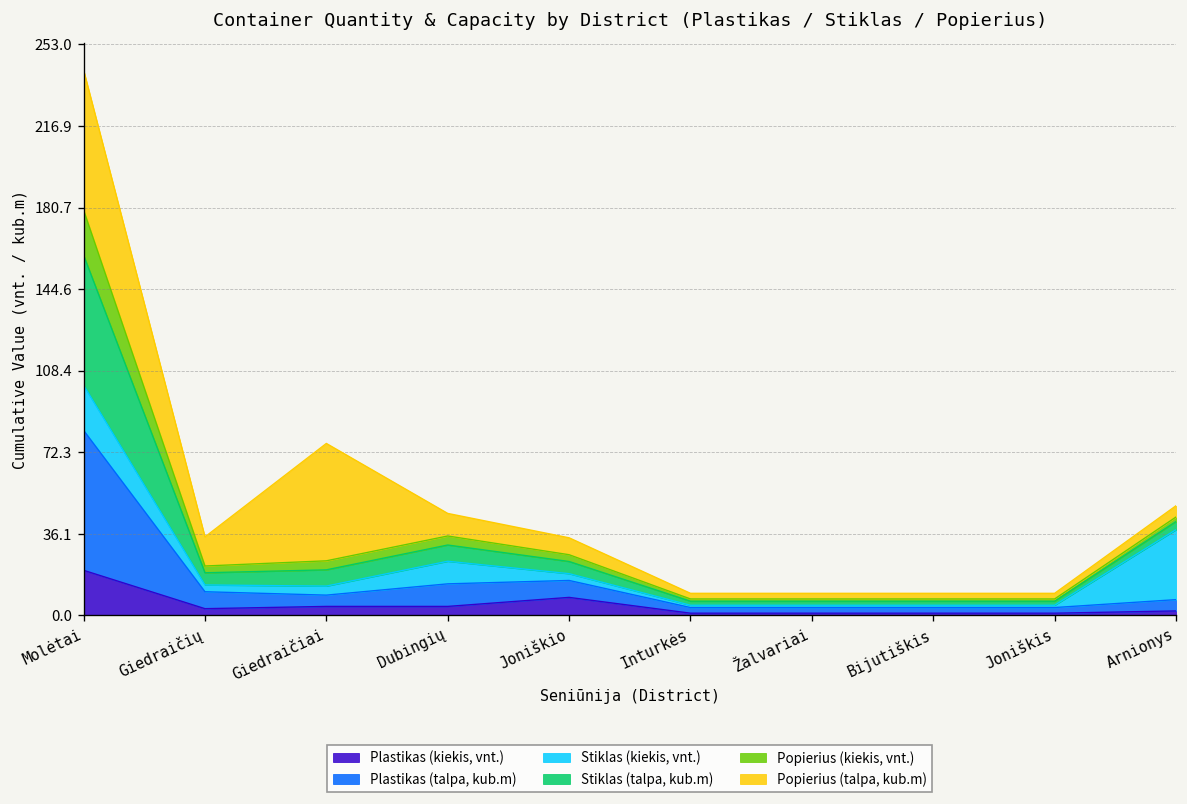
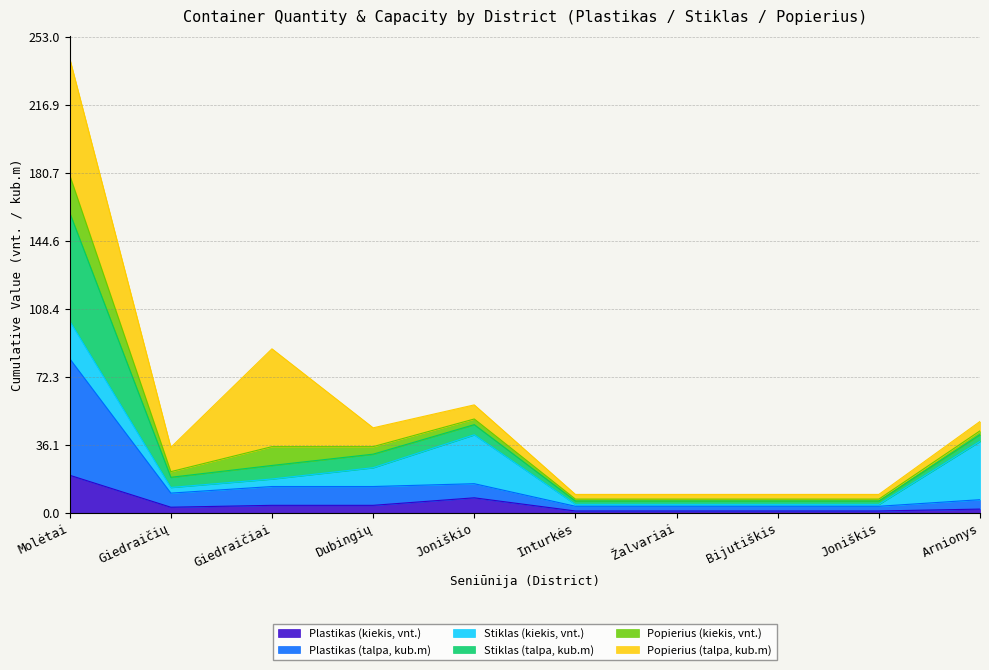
Plastikas (talpa, kub.m), Giedraičiai: 5 -> 10
Popierius (kiekis, vnt.), Giedraičiai: 4 -> 10
Stiklas (kiekis, vnt.), Joniškio: 3 -> 26
